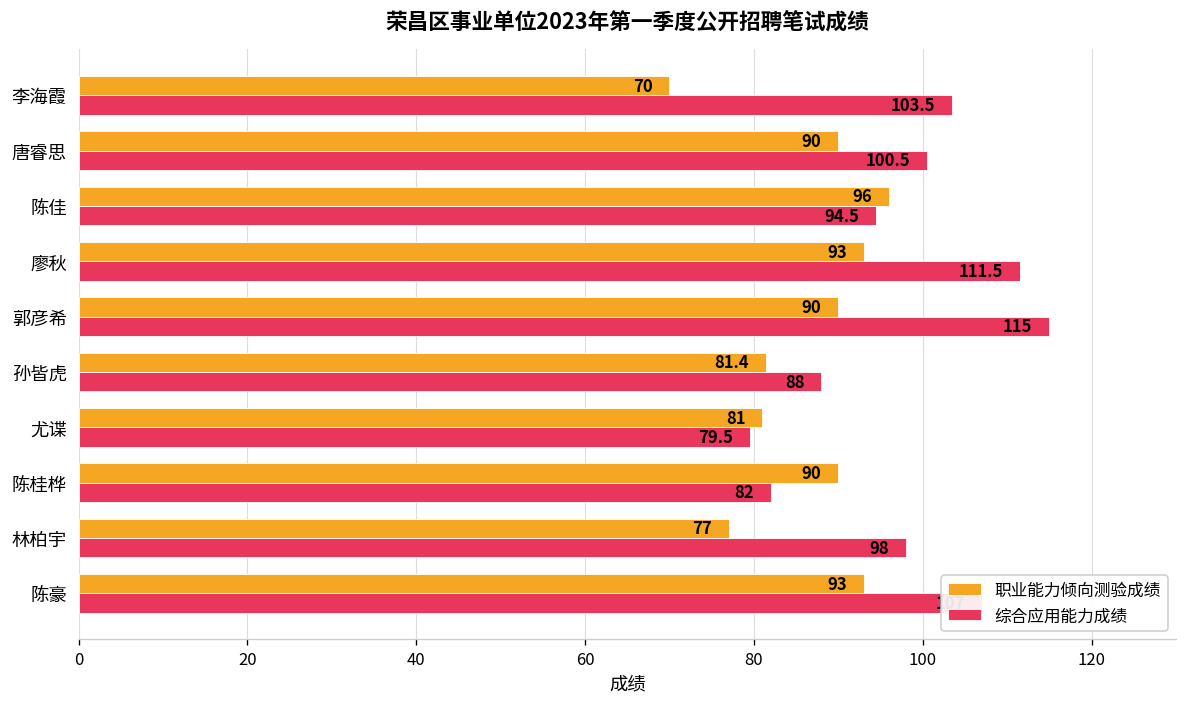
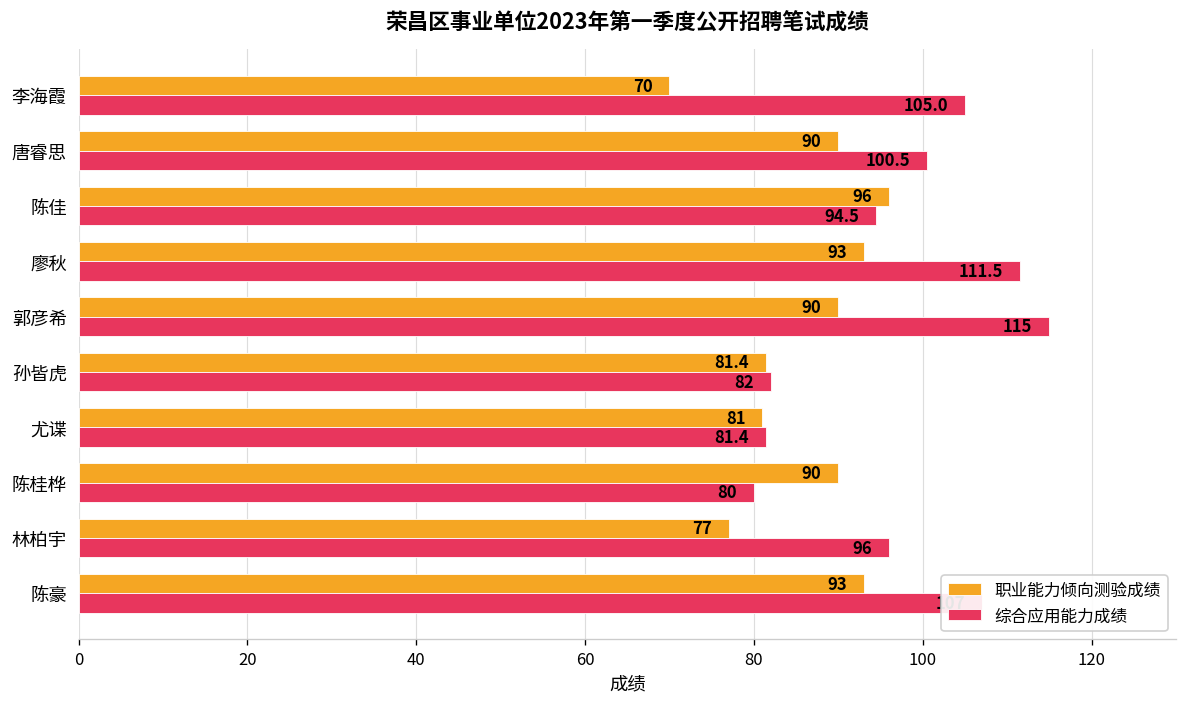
综合应用能力成绩, 李海霞: 103.5 -> 105.0
综合应用能力成绩, 孙皆虎: 88 -> 82
综合应用能力成绩, 尤谍: 79.5 -> 81.4
综合应用能力成绩, 陈桂桦: 82 -> 80
综合应用能力成绩, 林柏宇: 98 -> 96
